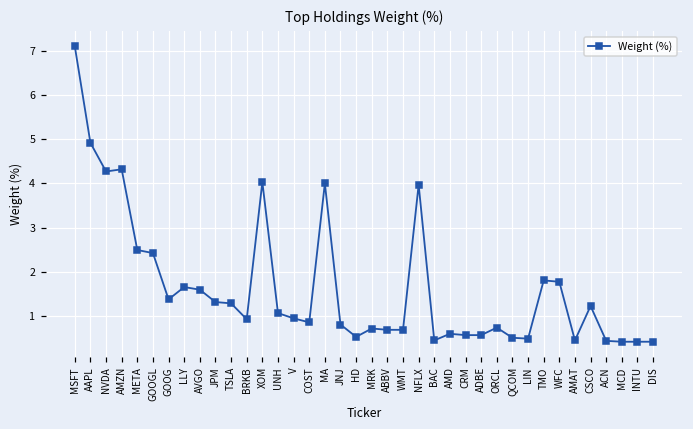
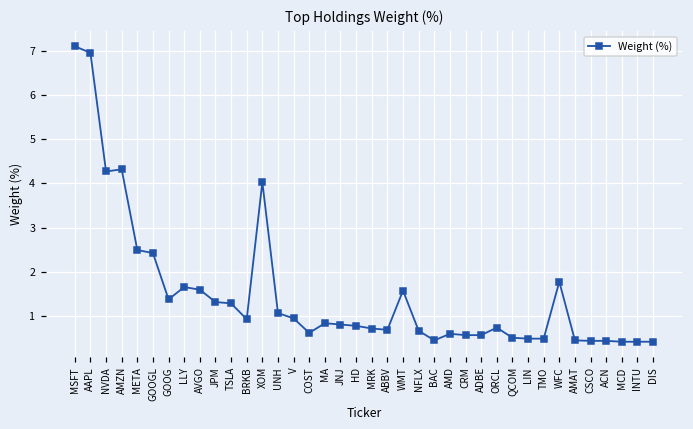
AAPL: 4.9 -> 7.0
COST: 0.9 -> 0.6
MA: 4.0 -> 0.8
HD: 0.5 -> 0.8
WMT: 0.7 -> 1.6
NFLX: 4.0 -> 0.7
TMO: 1.8 -> 0.5
CSCO: 1.2 -> 0.4
